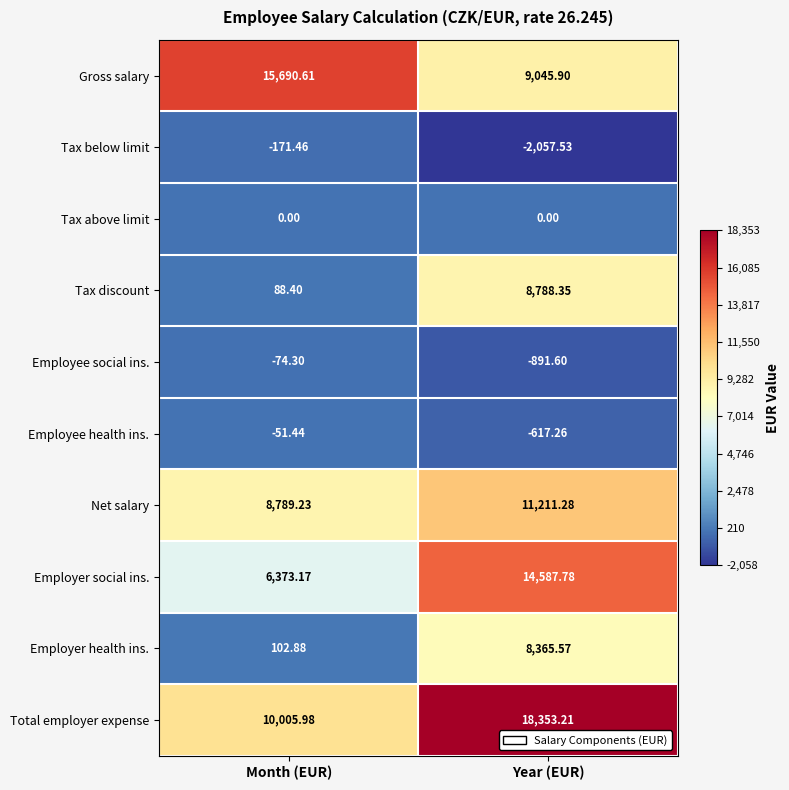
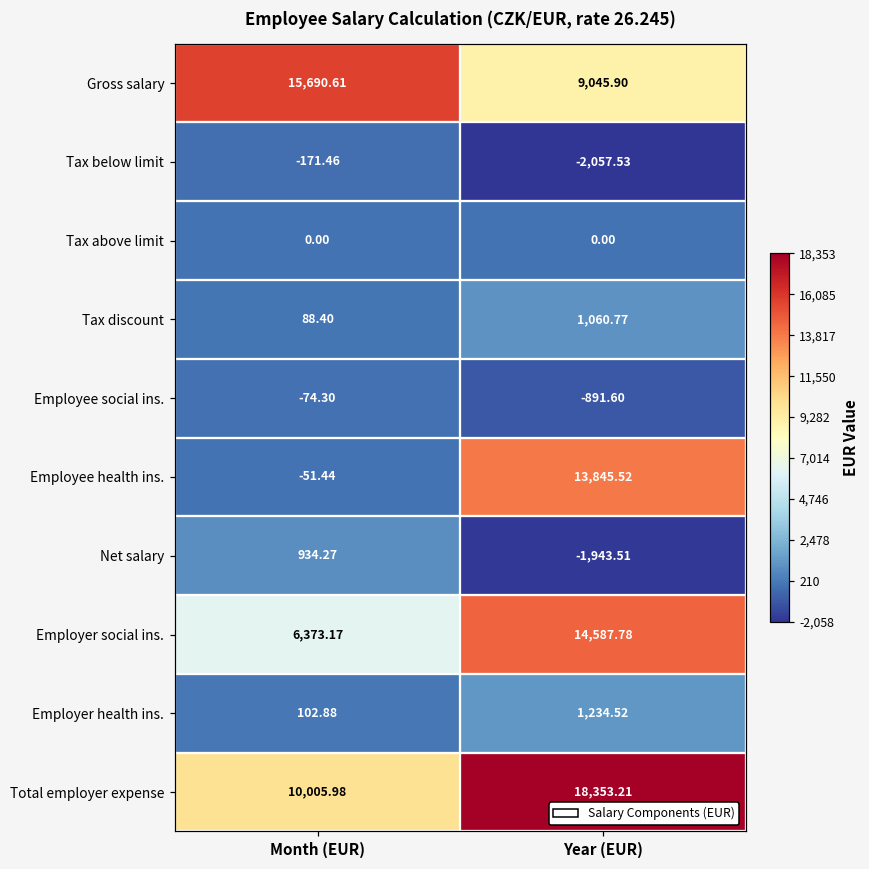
Tax discount, Year (EUR): 8,788.35 -> 1,060.77
Employee health ins., Year (EUR): -617.26 -> 13,845.52
Net salary, Month (EUR): 8,789.23 -> 934.27
Net salary, Year (EUR): 11,211.28 -> -1,943.51
Employer health ins., Year (EUR): 8,365.57 -> 1,234.52
